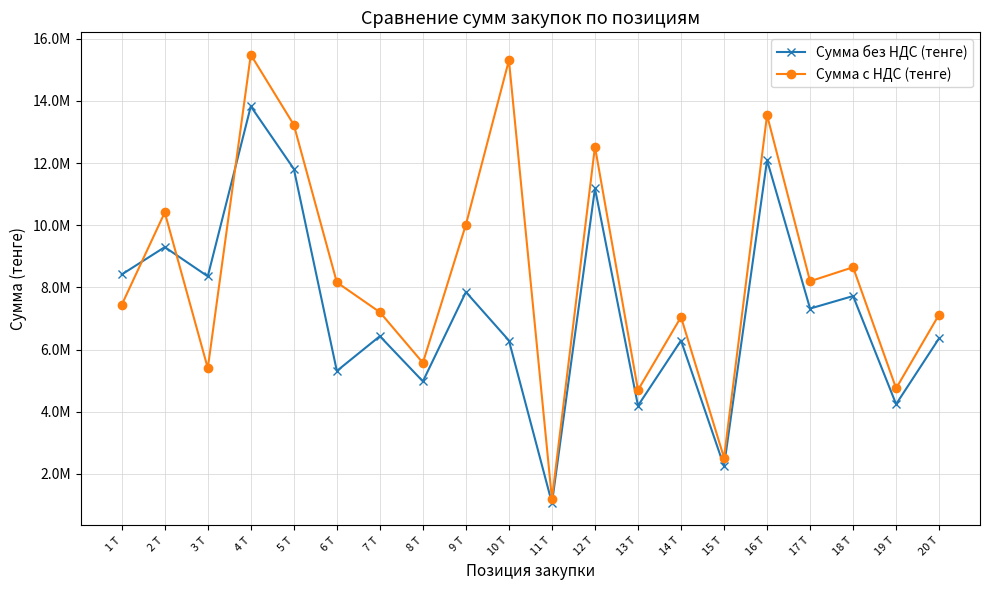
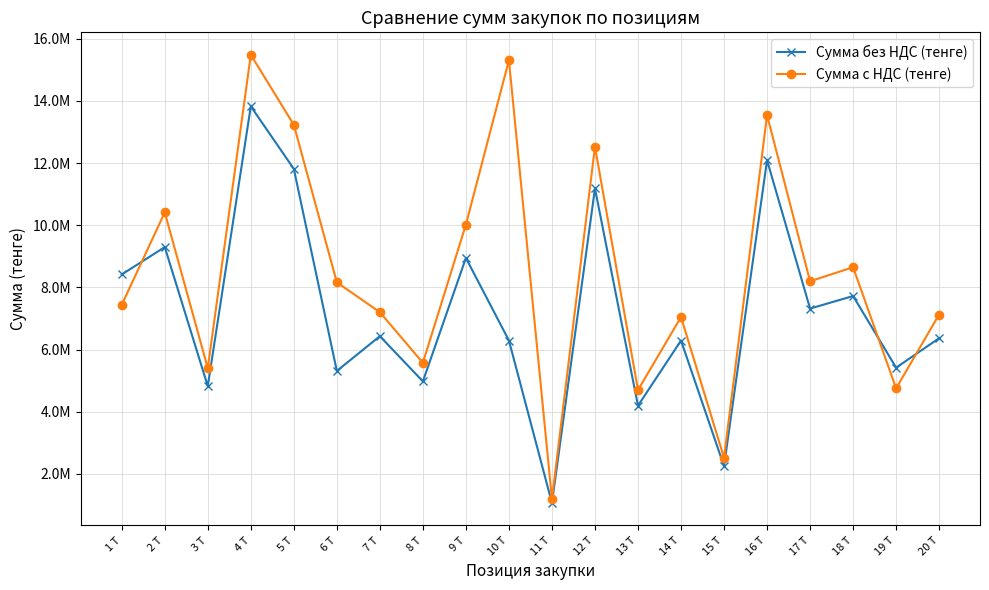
Сумма без НДС (тенге), 3 Т: 8400000 -> 4800000
Сумма без НДС (тенге), 9 Т: 7900000 -> 8900000
Сумма без НДС (тенге), 19 Т: 4200000 -> 5400000
